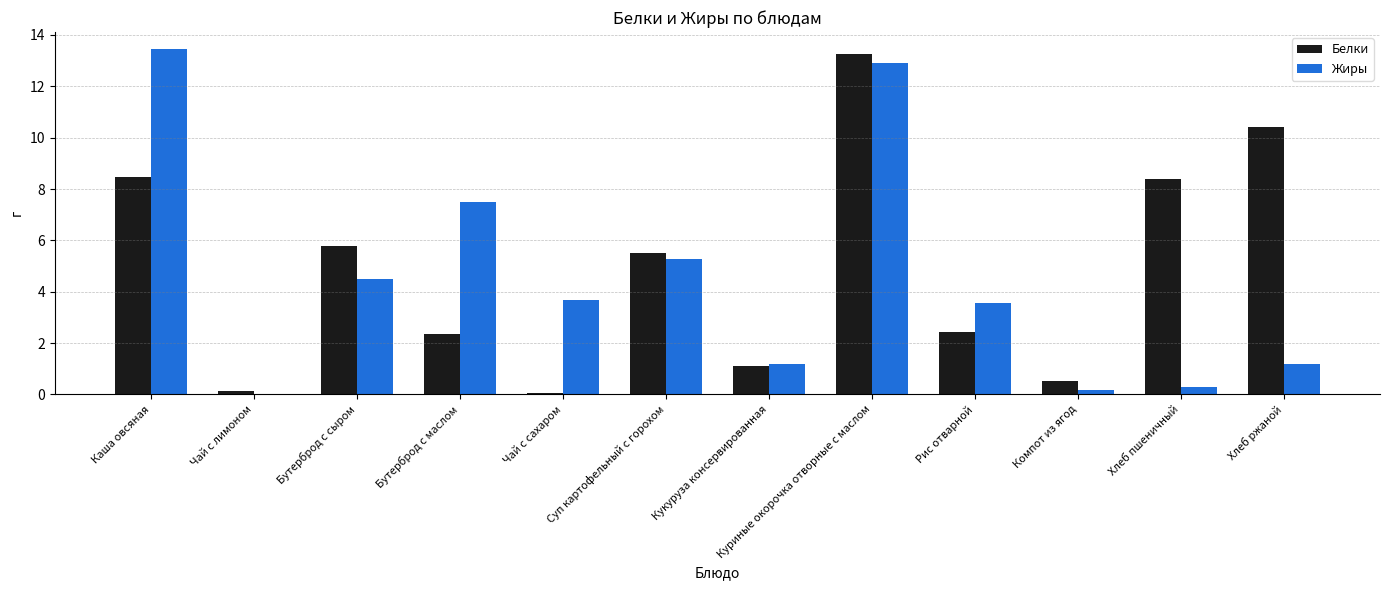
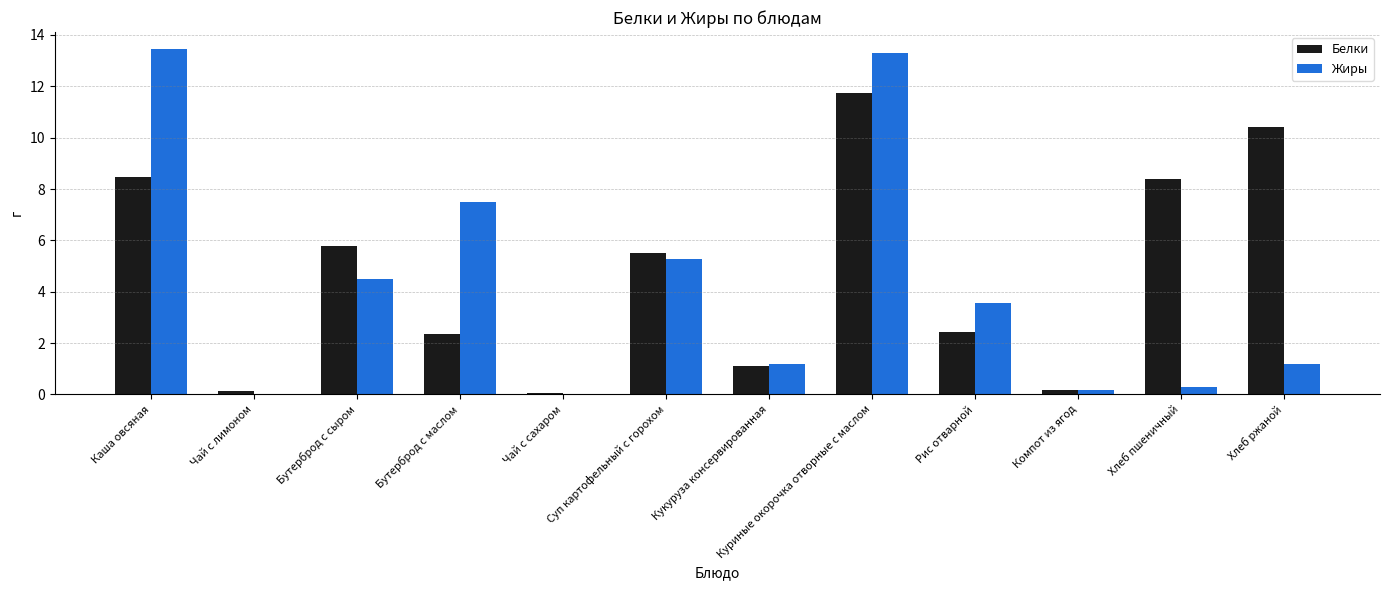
Жиры, Чай с сахаром: 3.7 -> 0.0
Белки, Куриные окорочка отворные с маслом: 13.3 -> 11.7
Жиры, Куриные окорочка отворные с маслом: 12.9 -> 13.3
Белки, Компот из ягод: 0.5 -> 0.2
